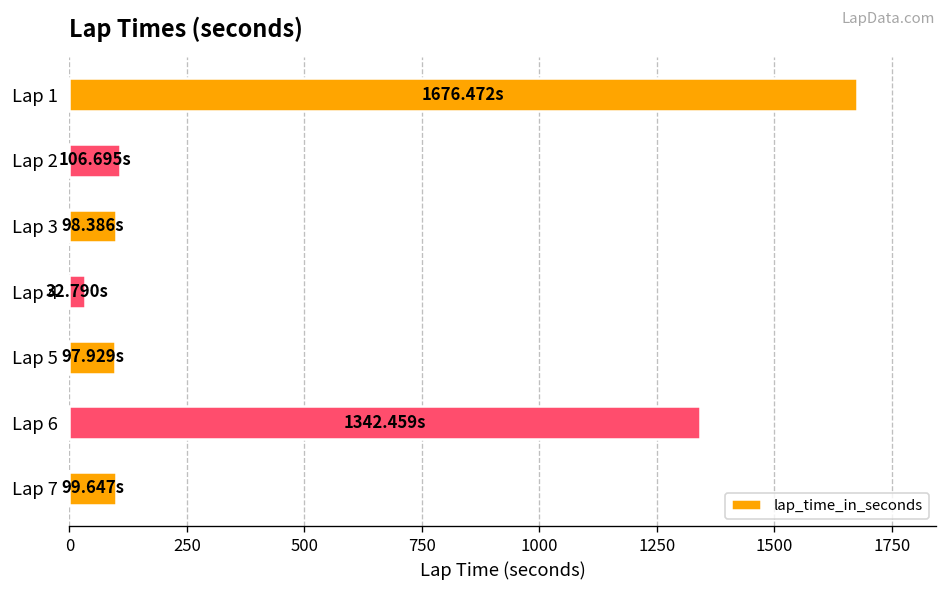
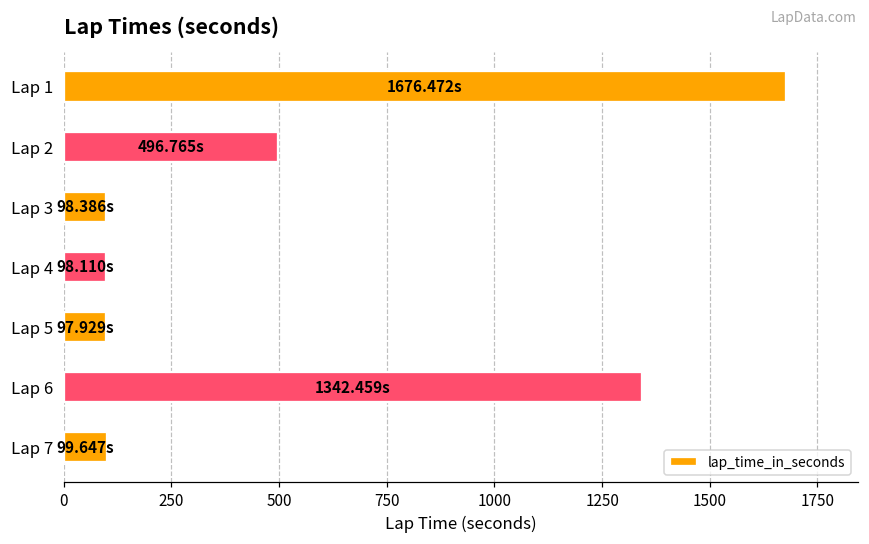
Lap 2: 106.695s -> 496.765s
Lap 4: 32.790s -> 98.110s
